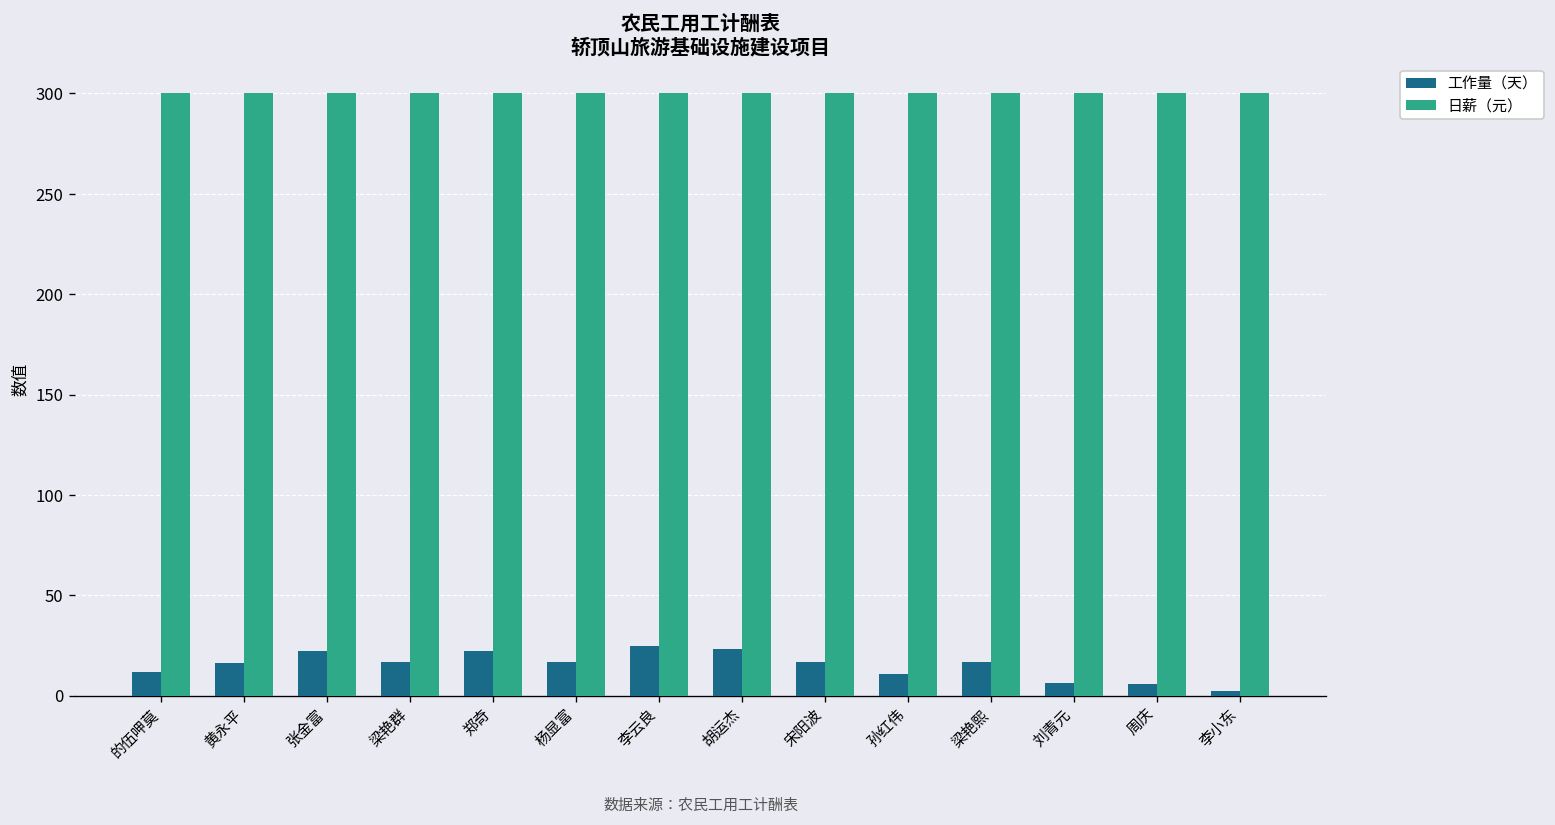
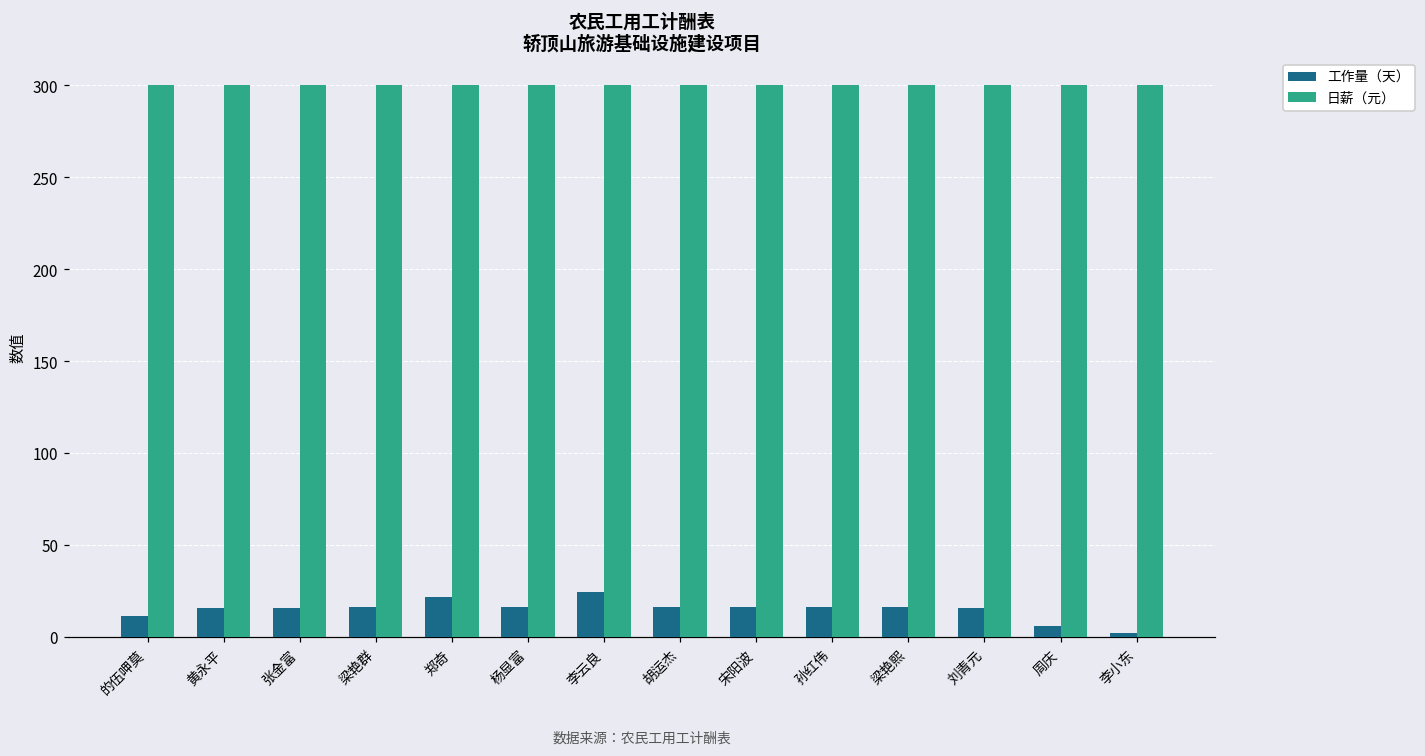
工作量（天）, 张金富: 22 -> 16
工作量（天）, 胡运杰: 23 -> 17
工作量（天）, 孙红伟: 11 -> 17
工作量（天）, 刘青元: 6 -> 16
